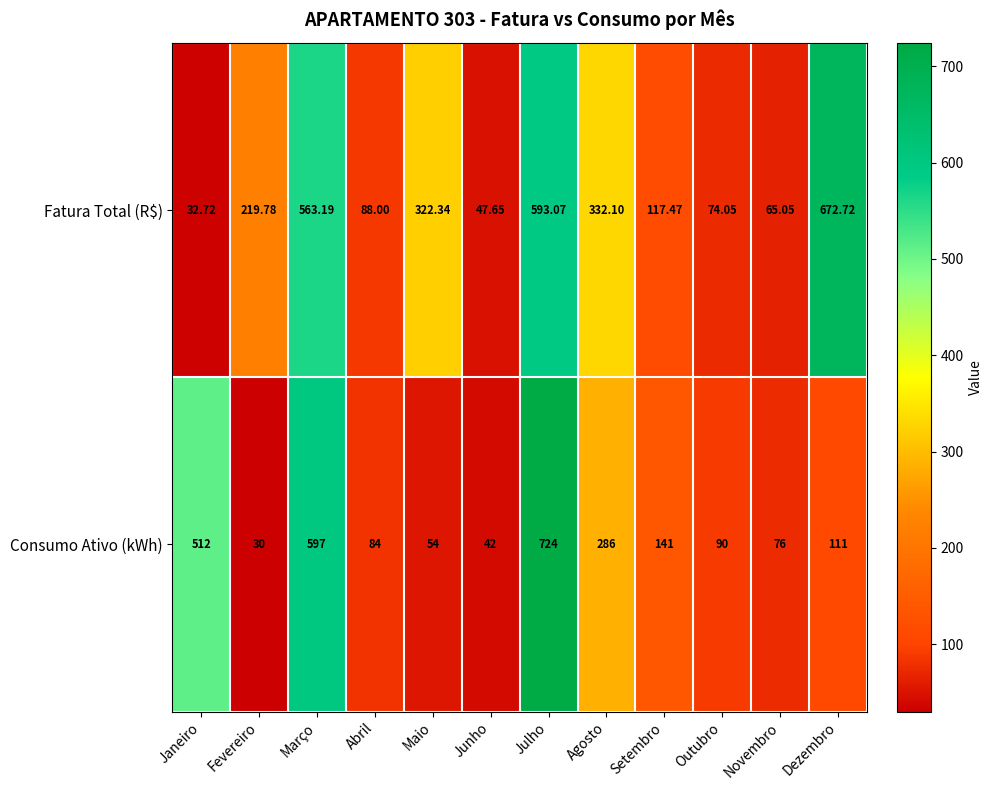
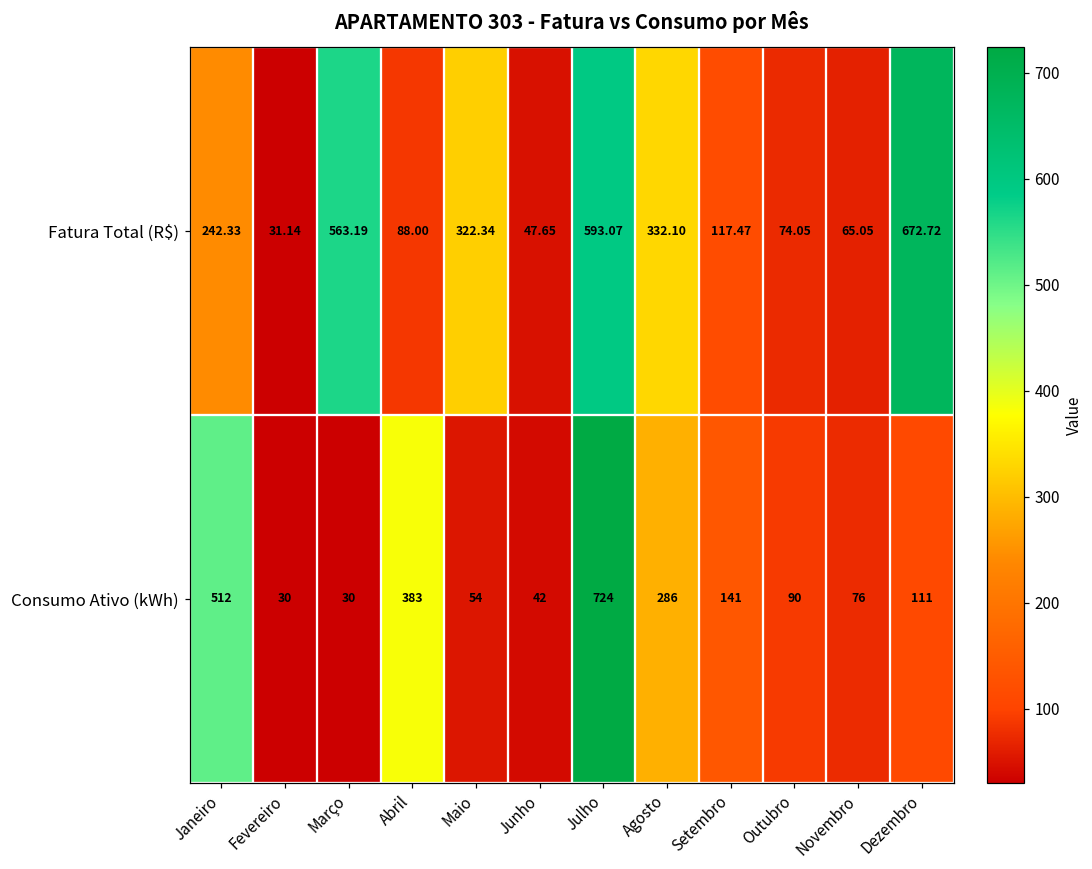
Fatura Total (R$), Janeiro: 32.72 -> 242.33
Fatura Total (R$), Fevereiro: 219.78 -> 31.14
Consumo Ativo (kWh), Março: 597 -> 30
Consumo Ativo (kWh), Abril: 84 -> 383
